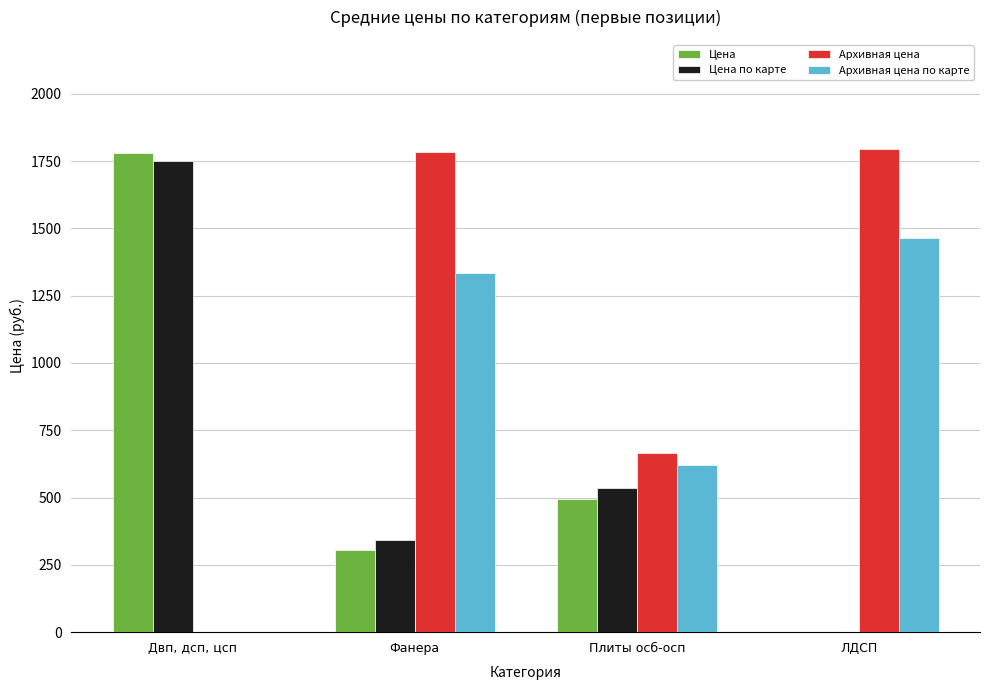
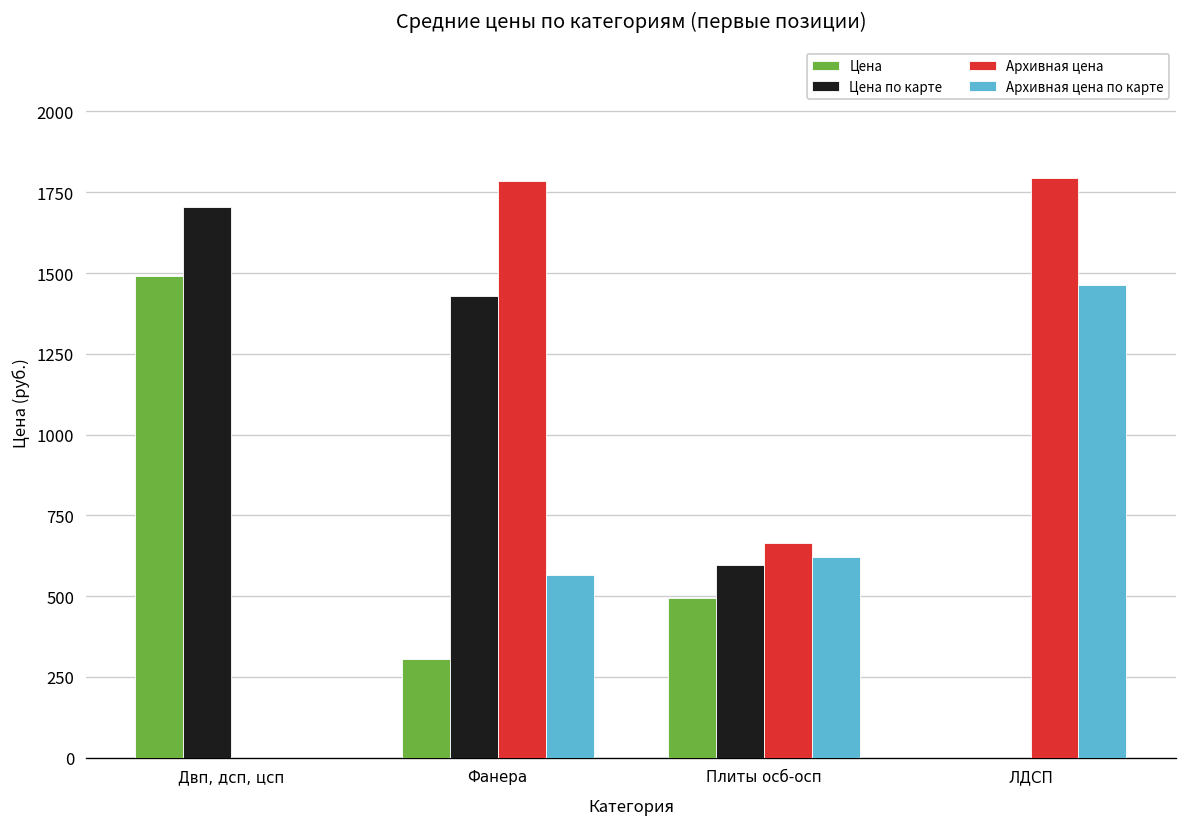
Цена, Двп, дсп, цсп: 1780 -> 1490
Цена по карте, Двп, дсп, цсп: 1750 -> 1710
Цена по карте, Фанера: 340 -> 1430
Архивная цена по карте, Фанера: 1340 -> 570
Цена по карте, Плиты oсб-осп: 540 -> 600
